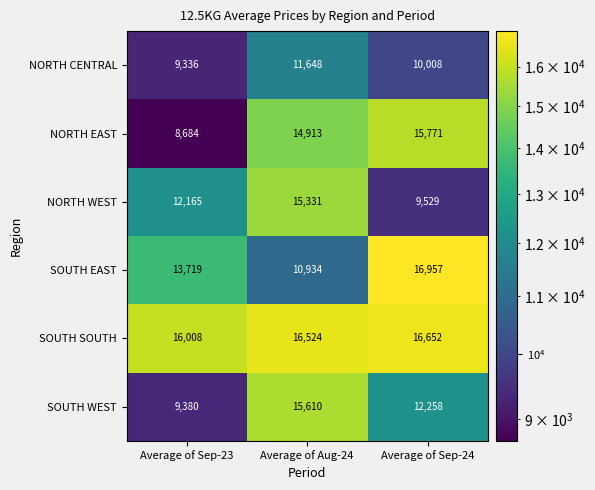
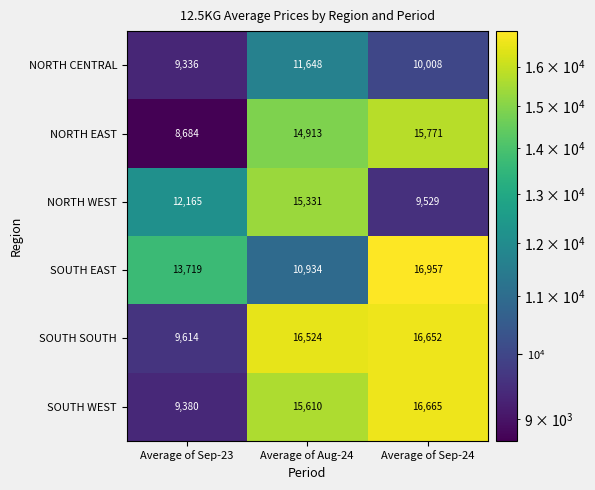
SOUTH SOUTH, Average of Sep-23: 16,008 -> 9,614
SOUTH WEST, Average of Sep-24: 12,258 -> 16,665
